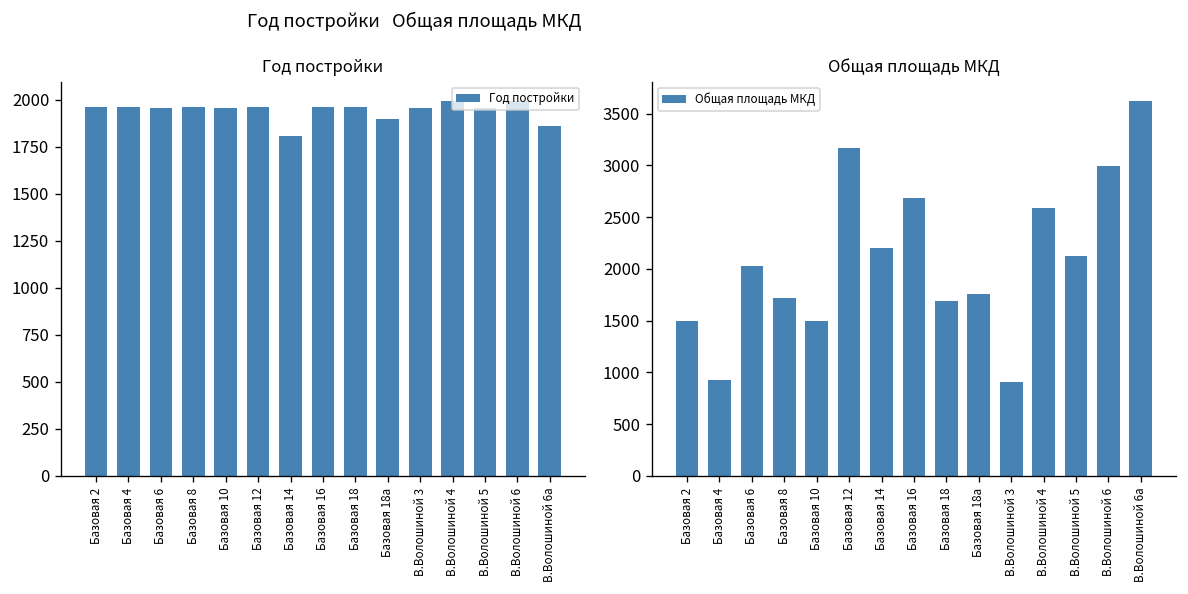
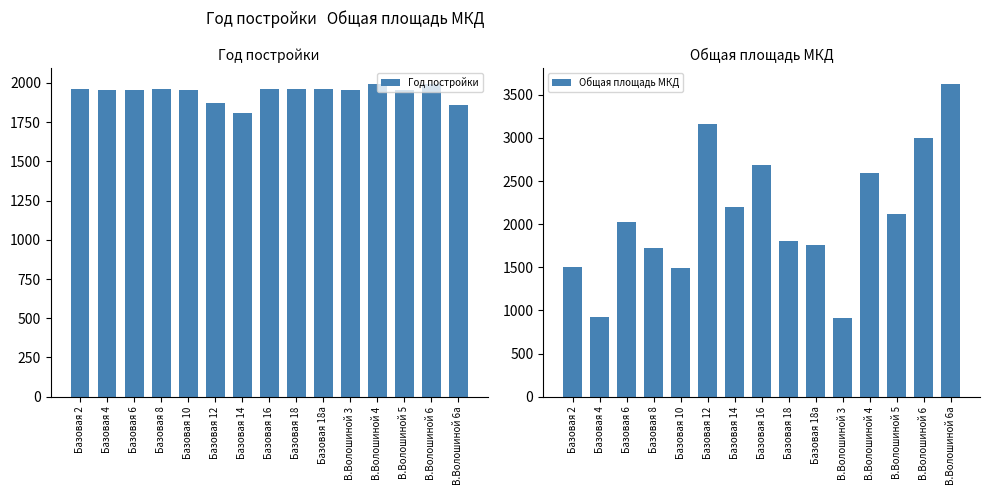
Год постройки, Базовая 12: 1960 -> 1870
Год постройки, Базовая 18а: 1900 -> 1960
Общая площадь МКД, Базовая 18: 1700 -> 1800
